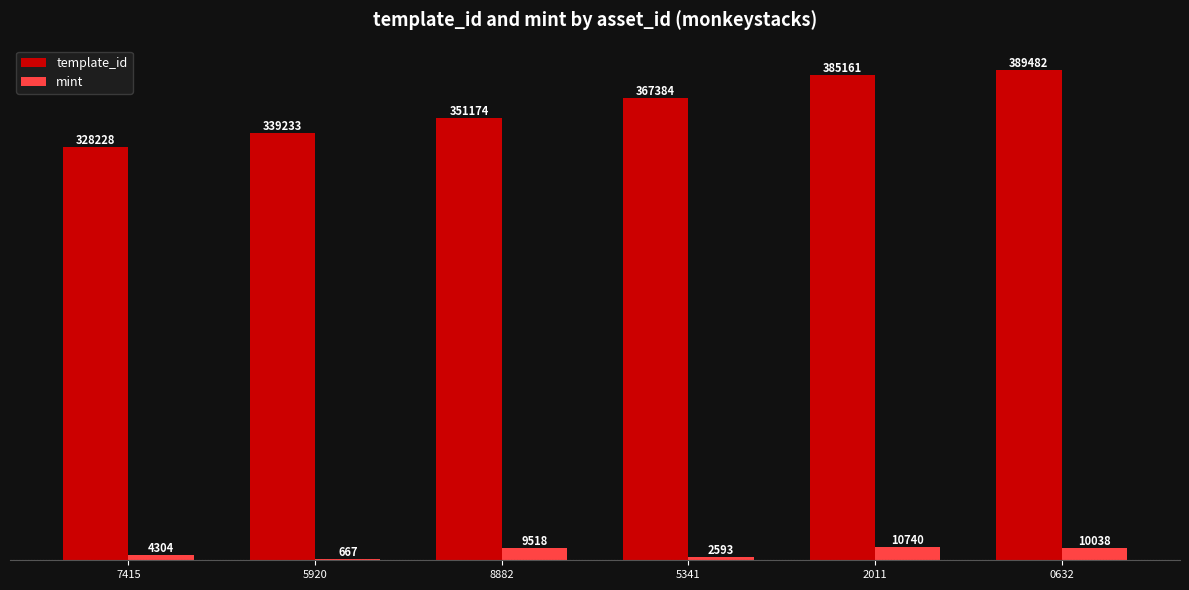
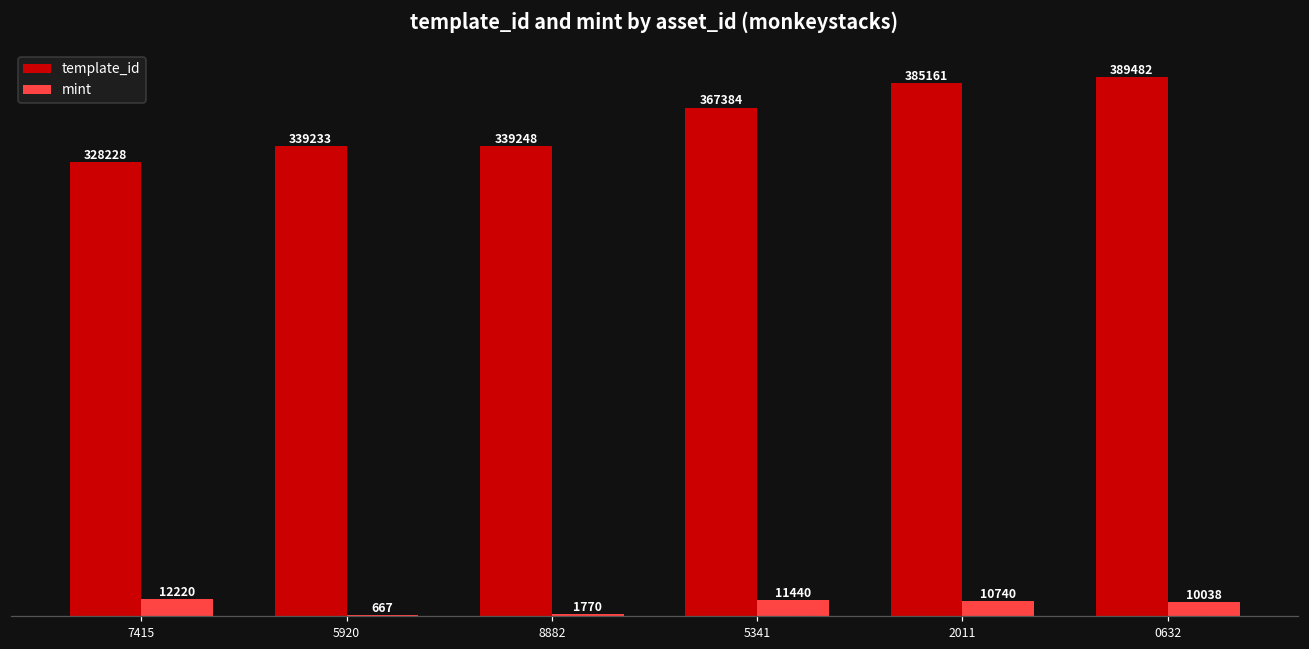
mint, 7415: 4304 -> 12220
template_id, 8882: 351174 -> 339248
mint, 8882: 9518 -> 1770
mint, 5341: 2593 -> 11440
